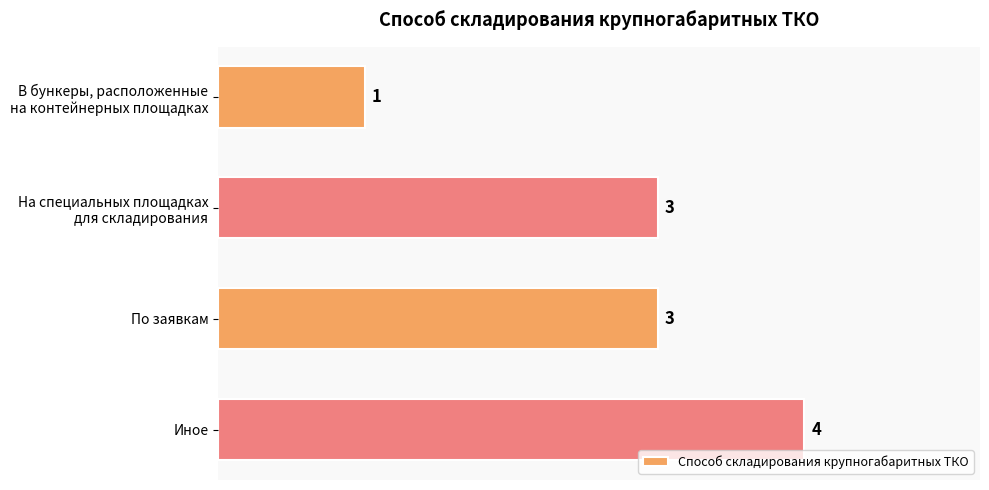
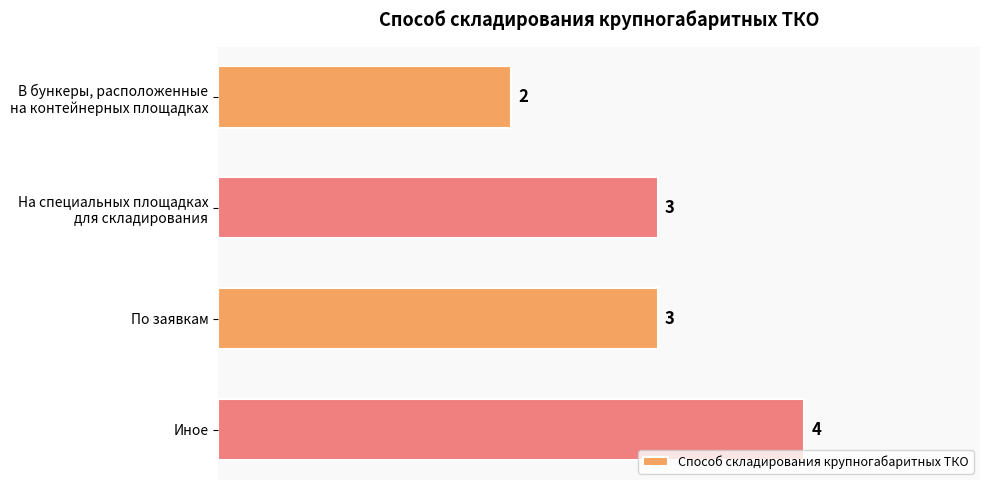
В бункеры, расположенные на контейнерных площадках: 1 -> 2
